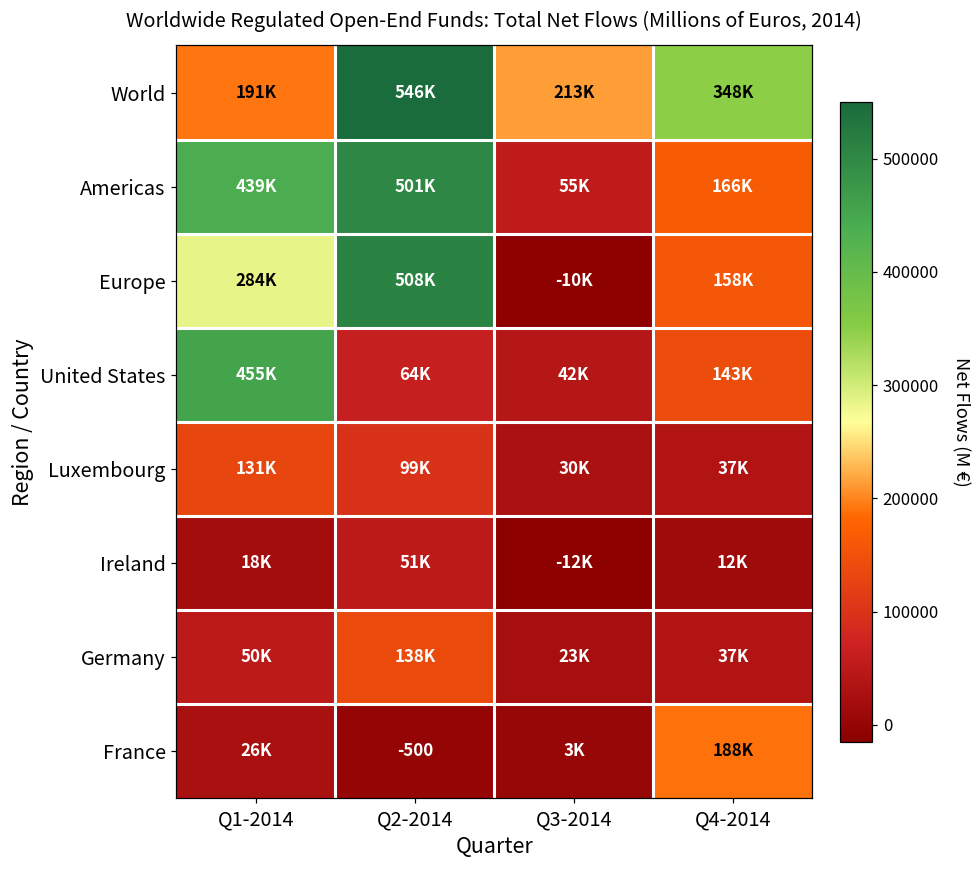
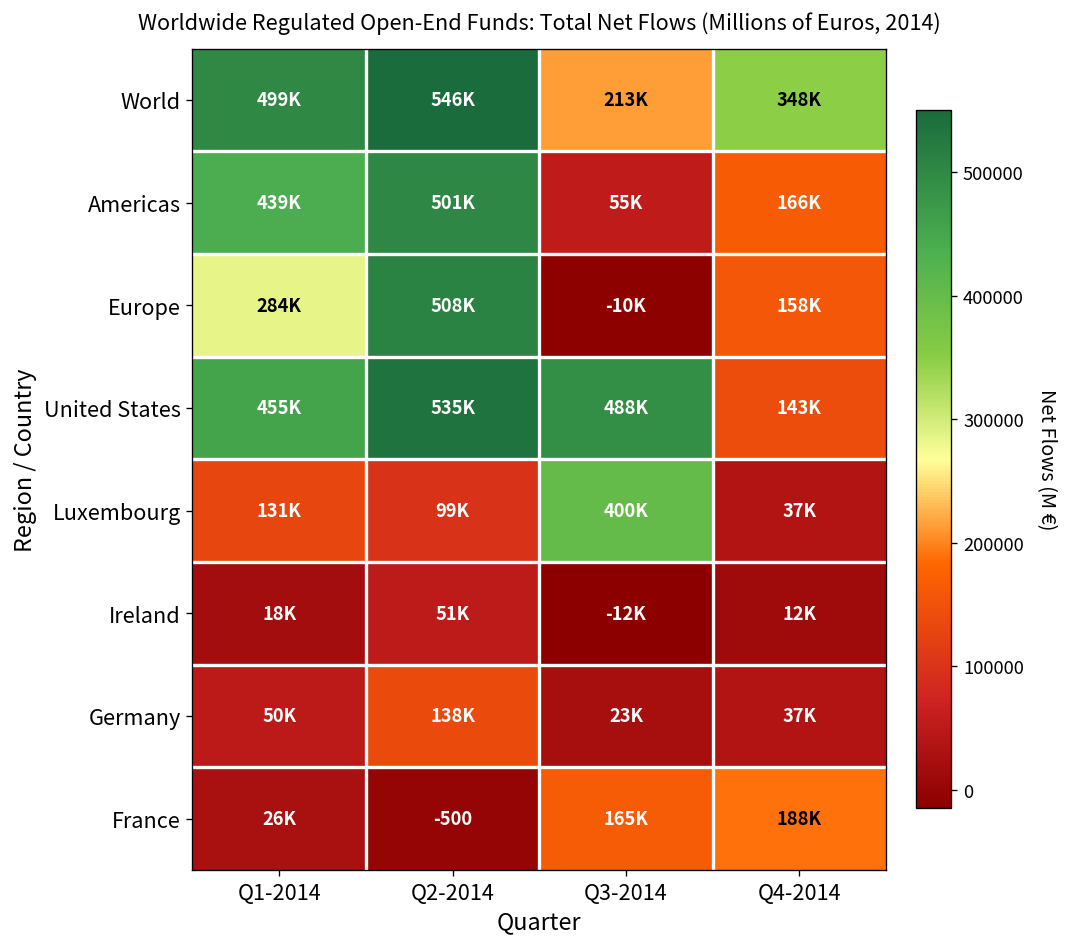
World, Q1-2014: 191K -> 499K
United States, Q2-2014: 64K -> 535K
United States, Q3-2014: 42K -> 488K
Luxembourg, Q3-2014: 30K -> 400K
France, Q3-2014: 3K -> 165K
